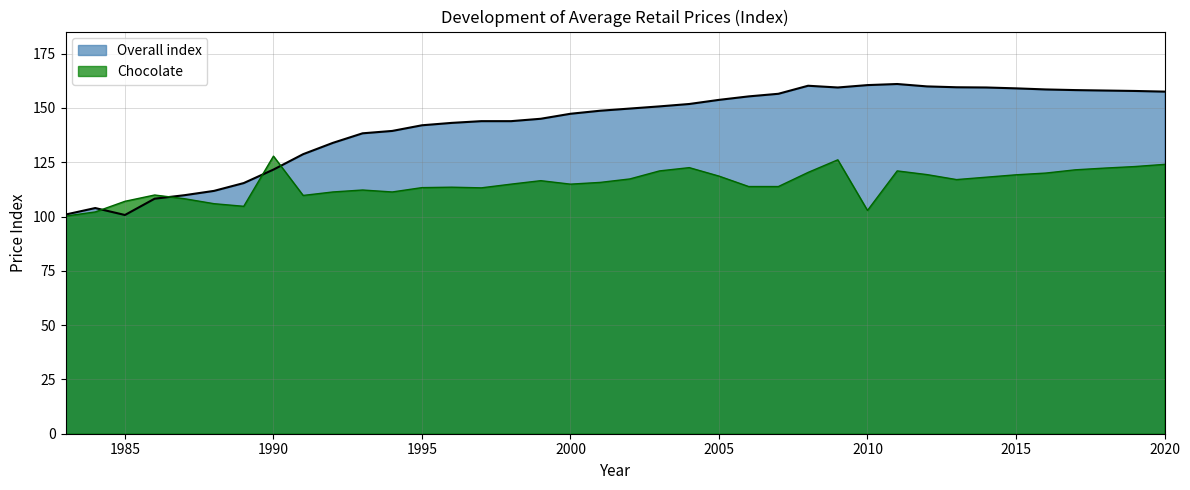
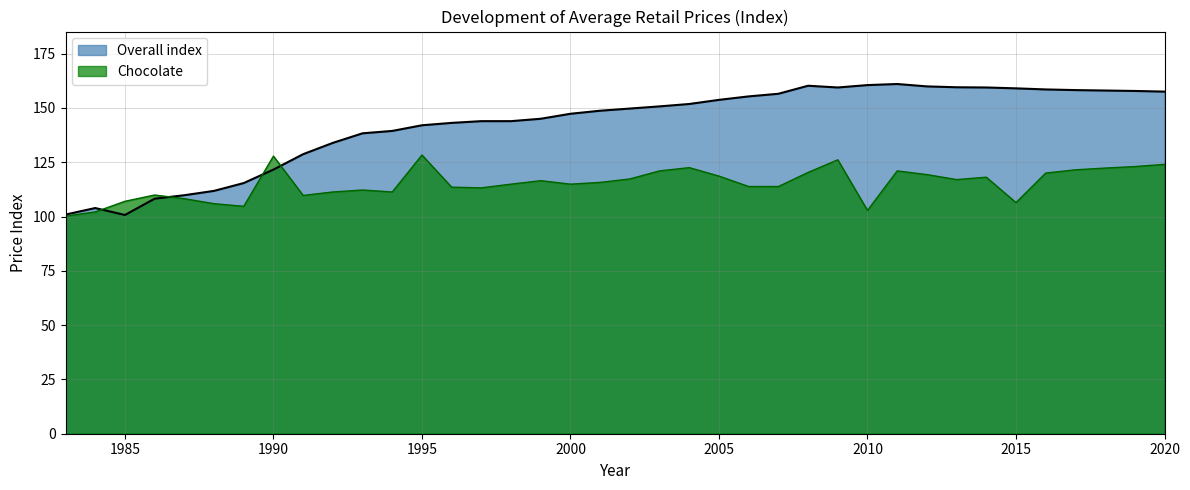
Chocolate, 1995: 113 -> 128
Chocolate, 2015: 119 -> 106
